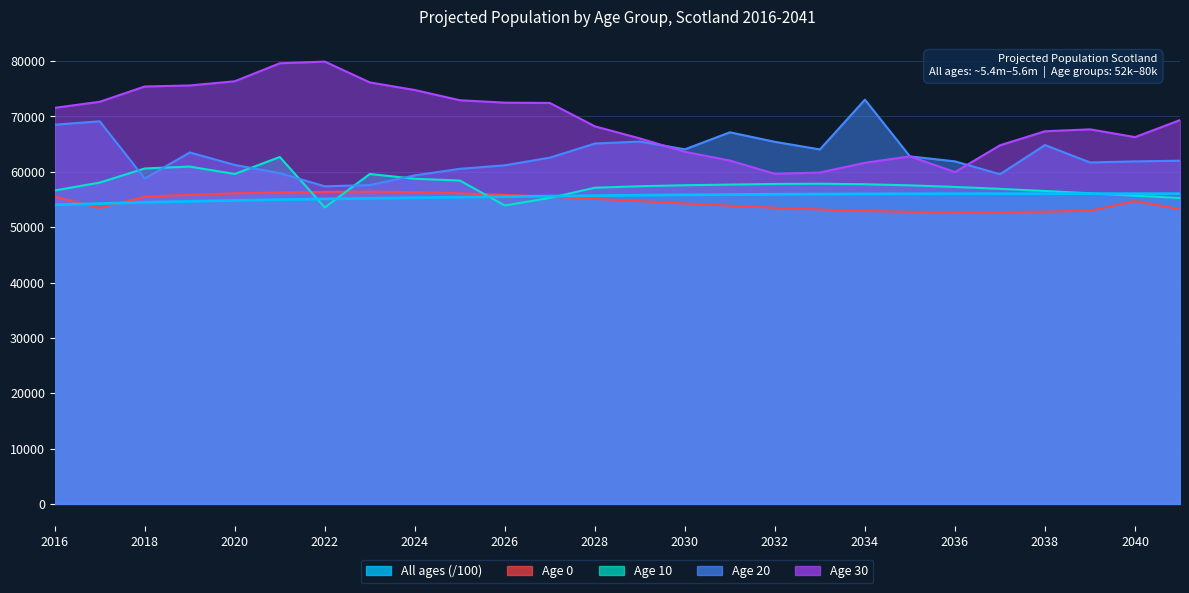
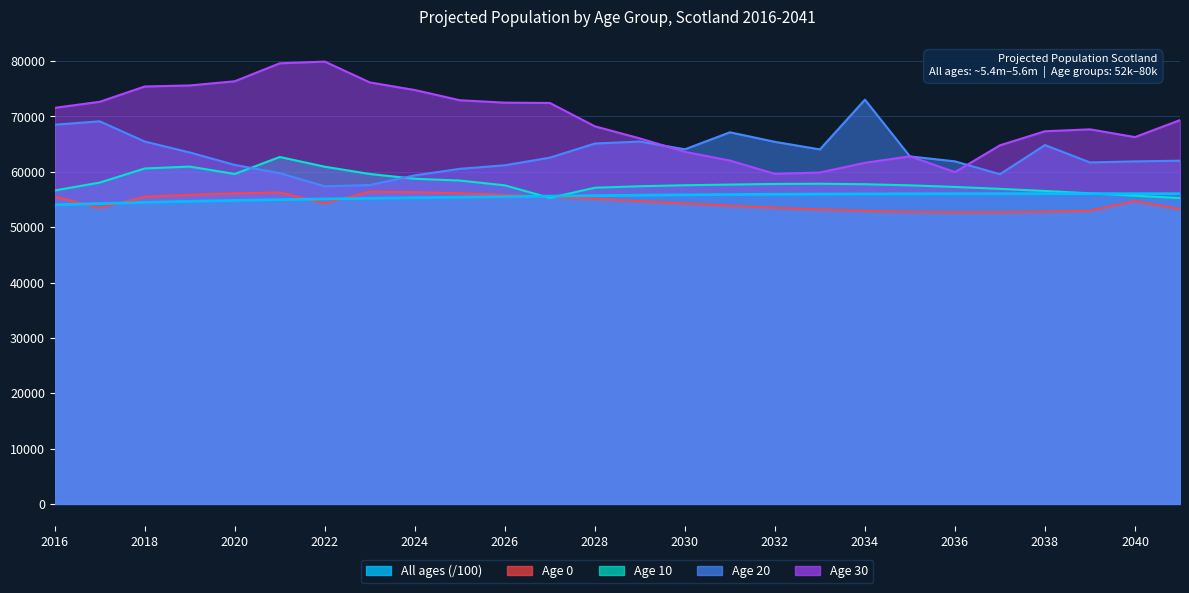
Age 20, 2018: 59000 -> 65000
Age 0, 2022: 56000 -> 54000
Age 10, 2022: 54000 -> 61000
Age 10, 2026: 54000 -> 58000
